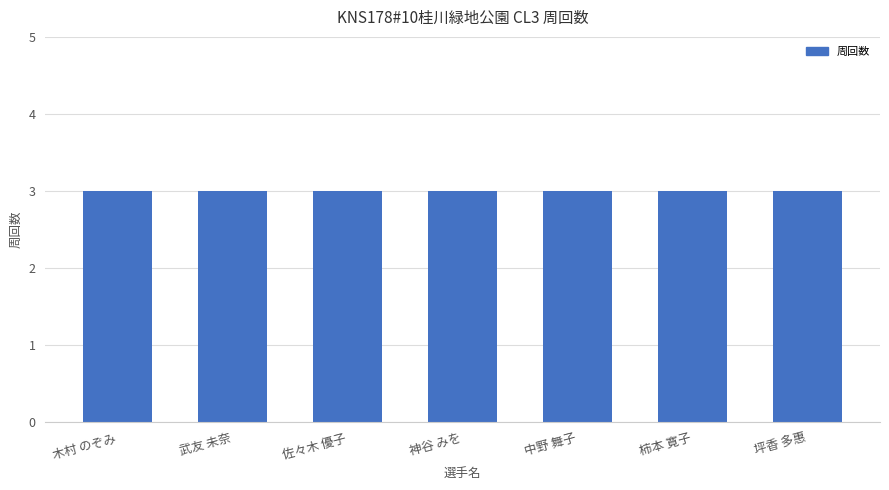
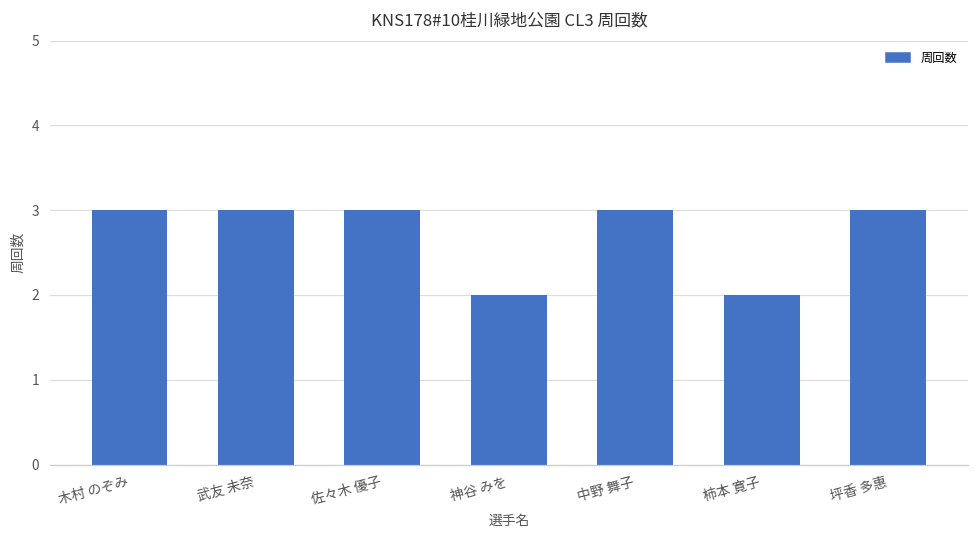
神谷 みを: 3 -> 2
柿本 寛子: 3 -> 2
